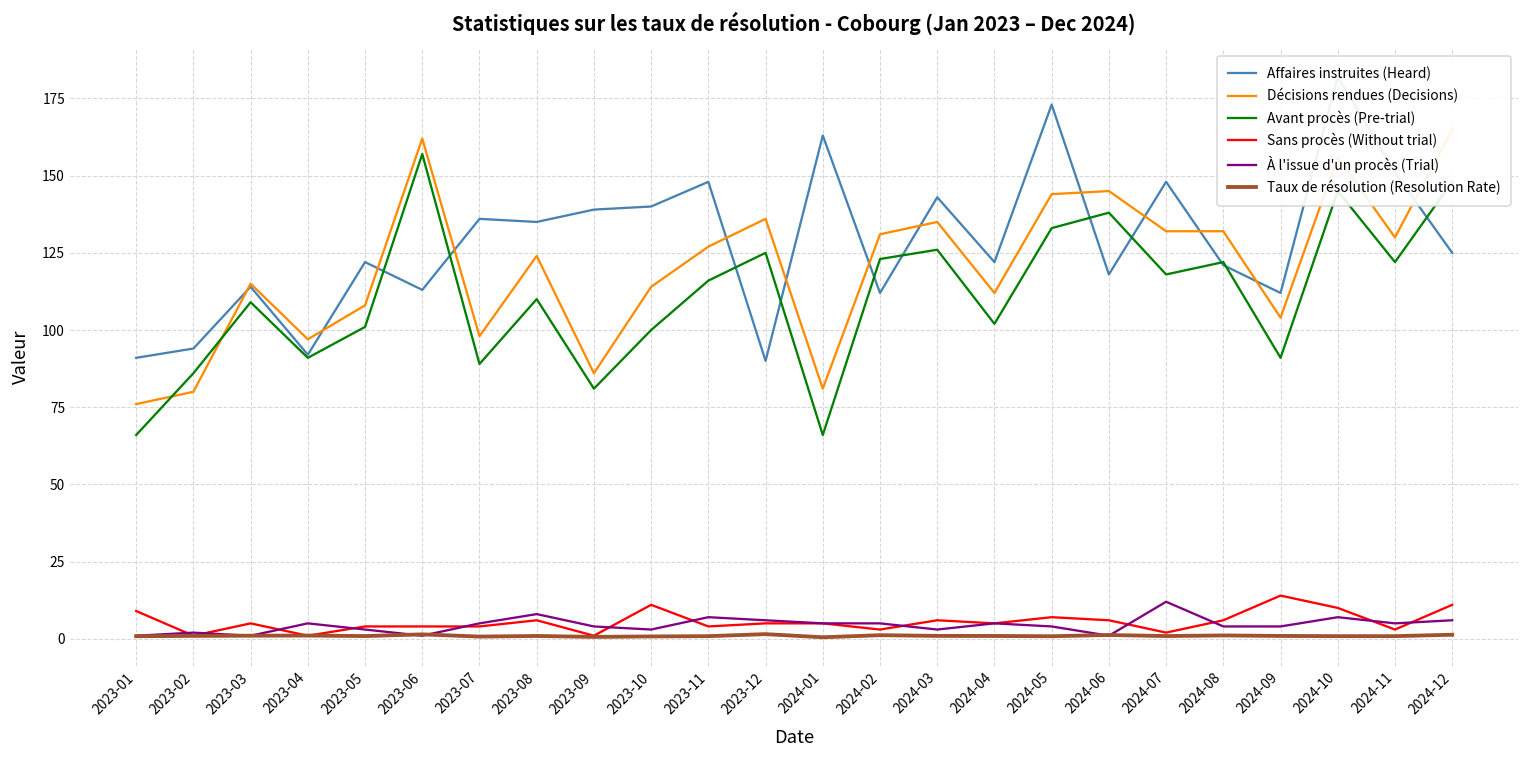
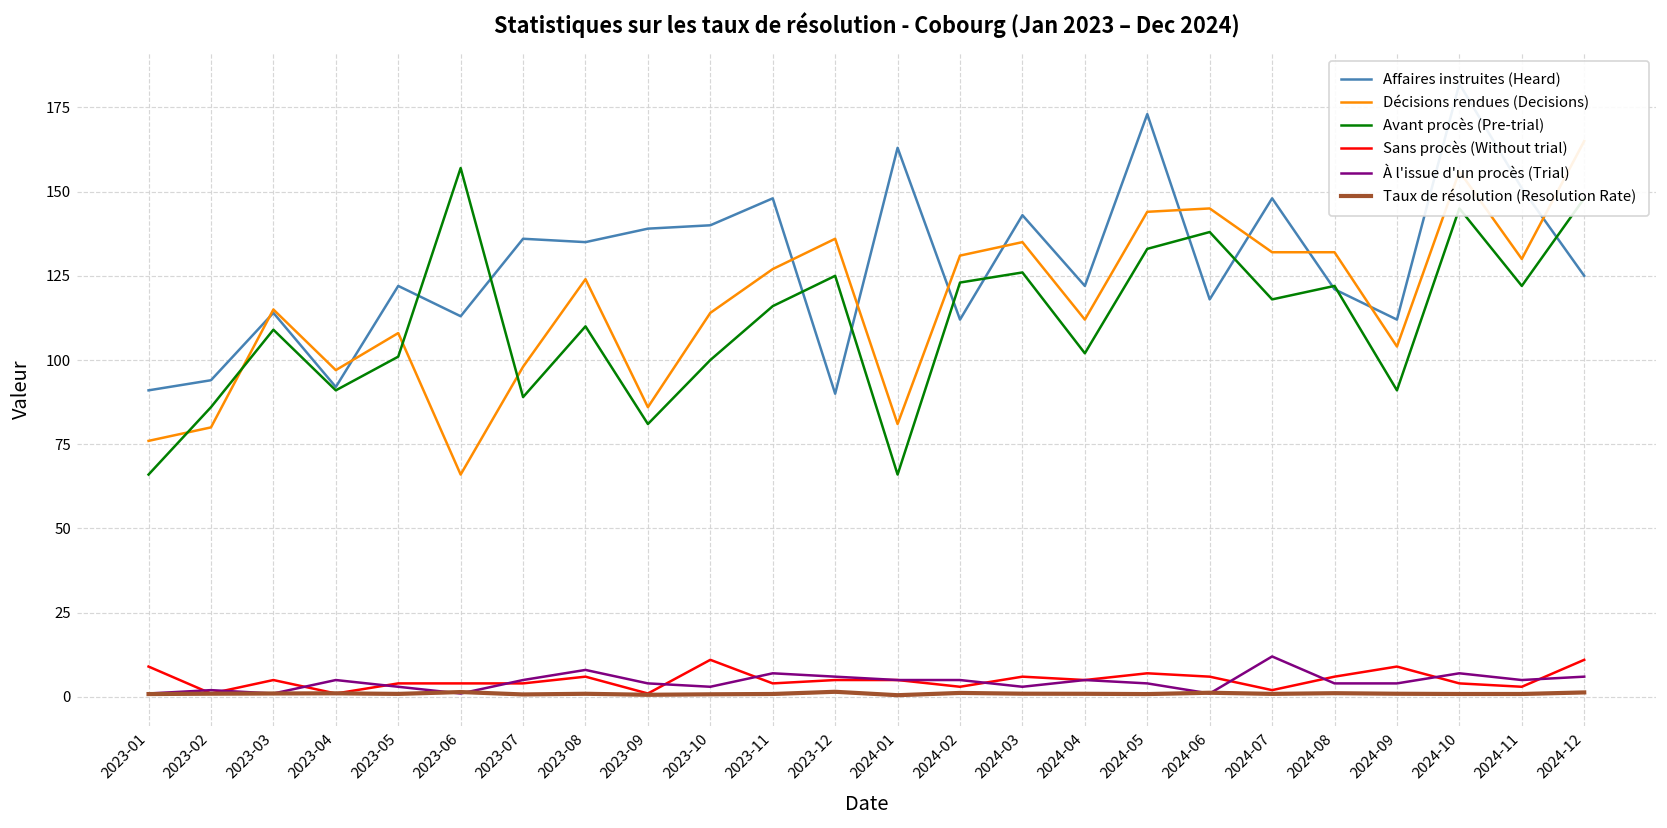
Décisions rendues (Decisions), 2023-06: 162 -> 66
Sans procès (Without trial), 2024-09: 14 -> 9
Sans procès (Without trial), 2024-10: 10 -> 4
